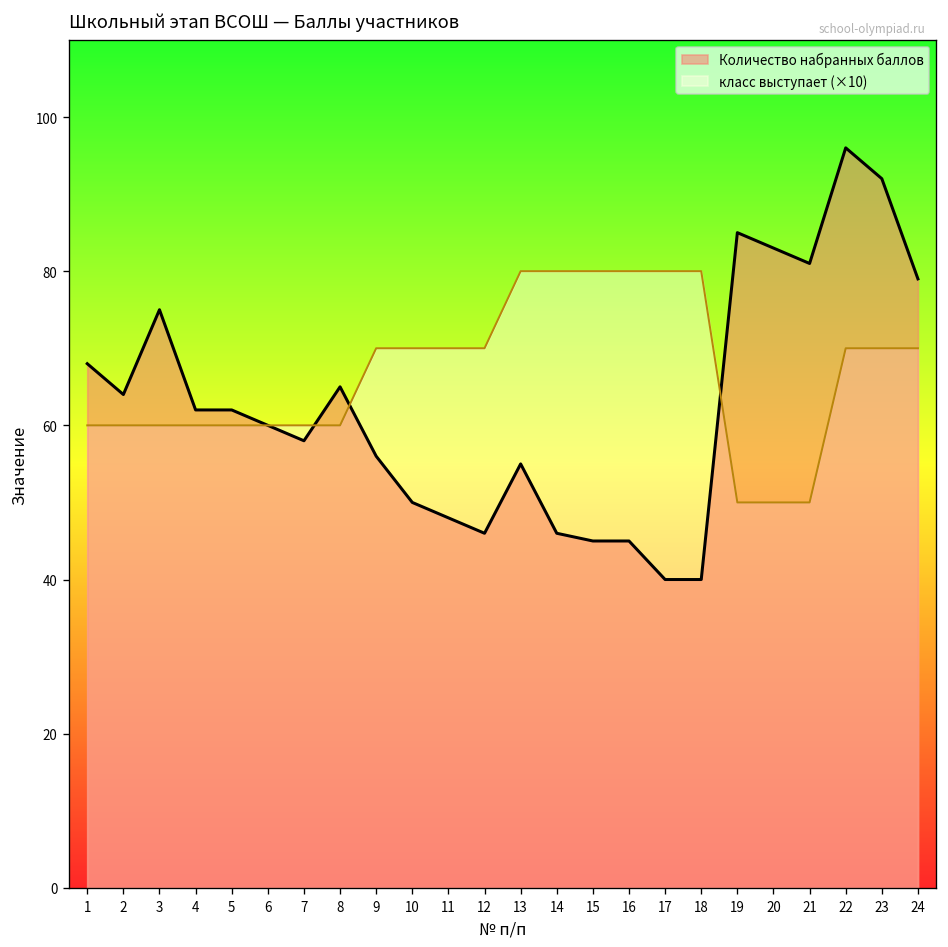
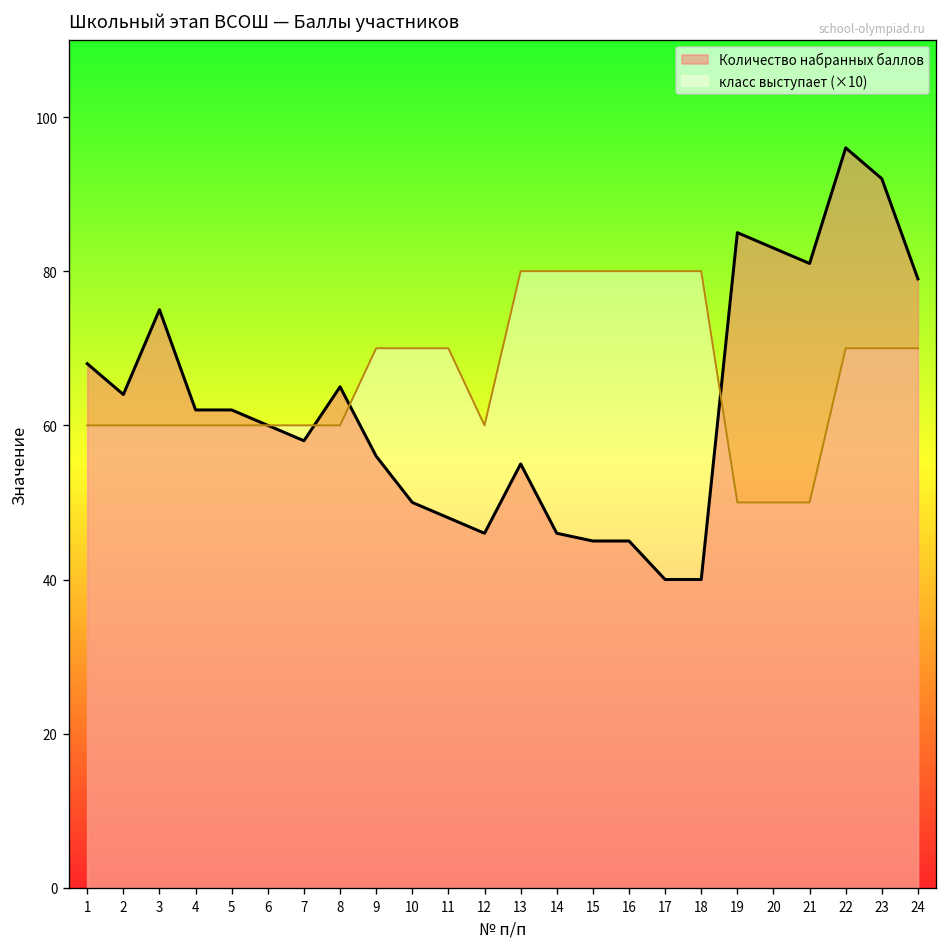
класс выступает (×10), 12: 70 -> 60
